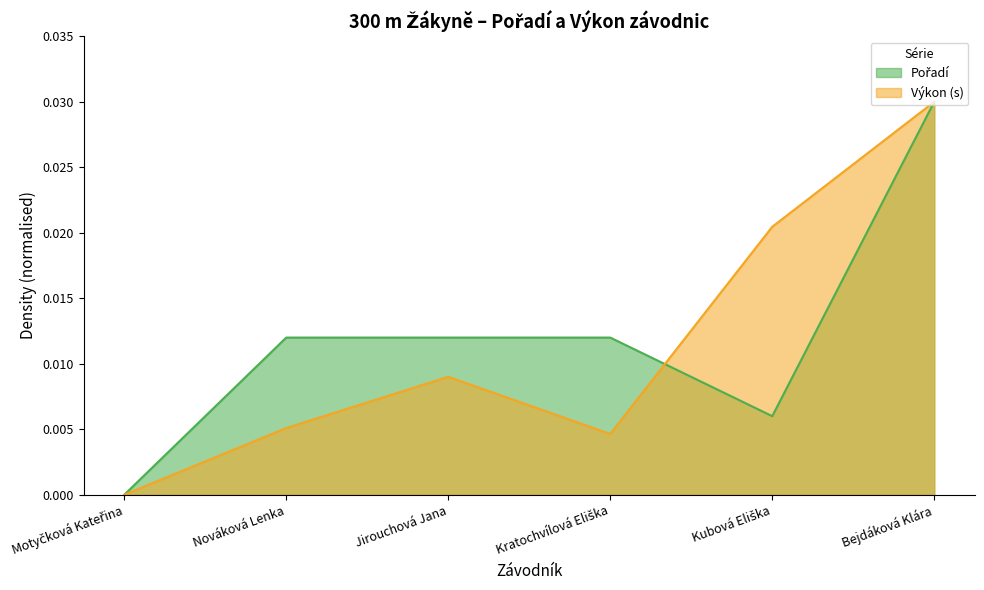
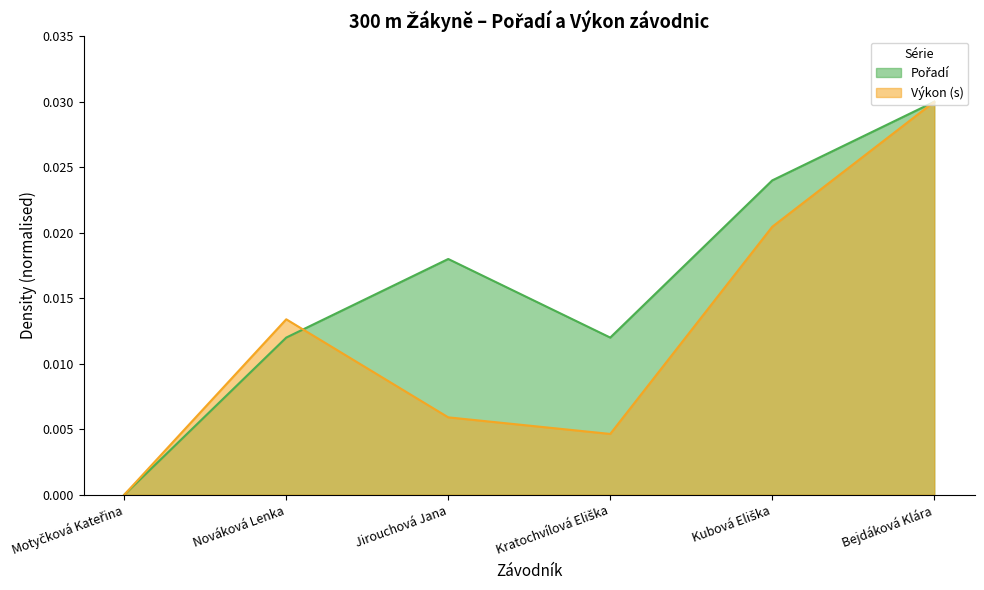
Výkon (s), Nováková Lenka: 0.0051 -> 0.0134
Pořadí, Jirouchová Jana: 0.0120 -> 0.0180
Výkon (s), Jirouchová Jana: 0.0090 -> 0.0059
Pořadí, Kubová Eliška: 0.0060 -> 0.0240
